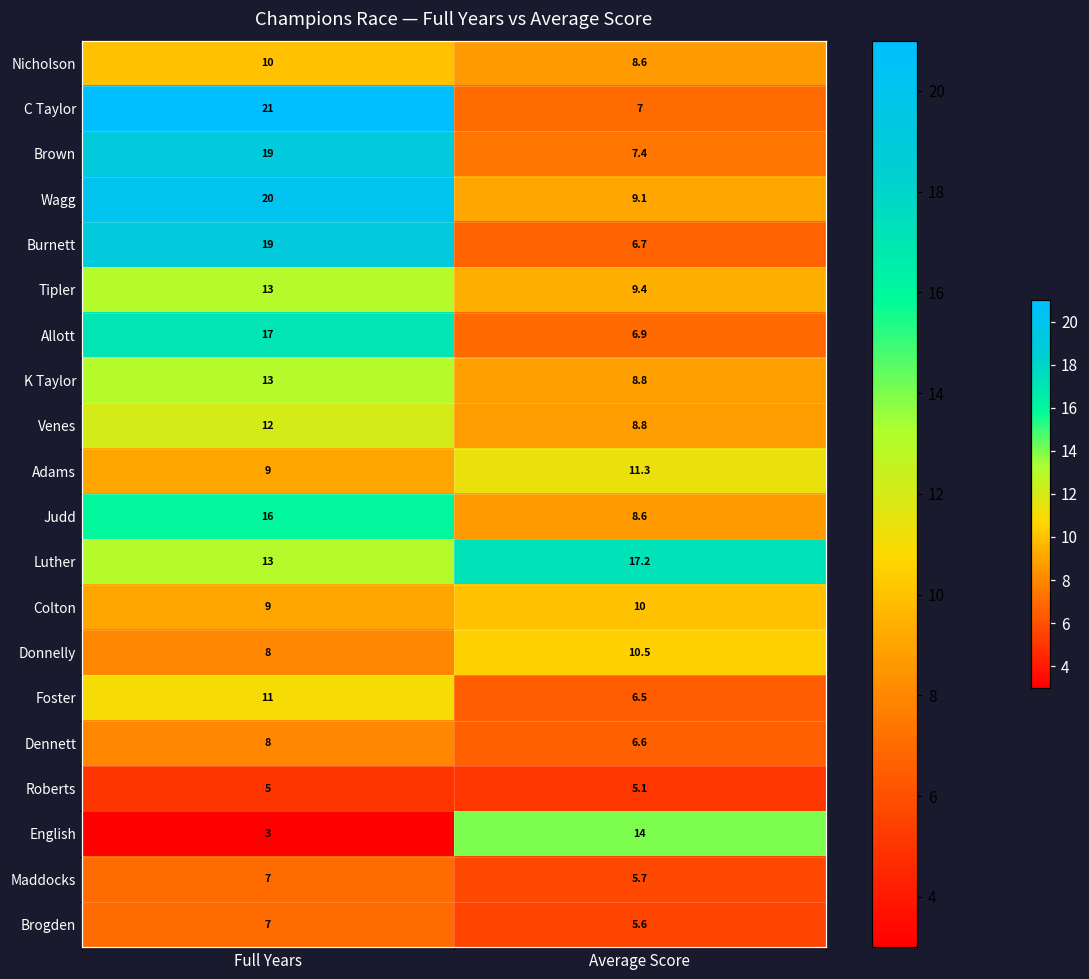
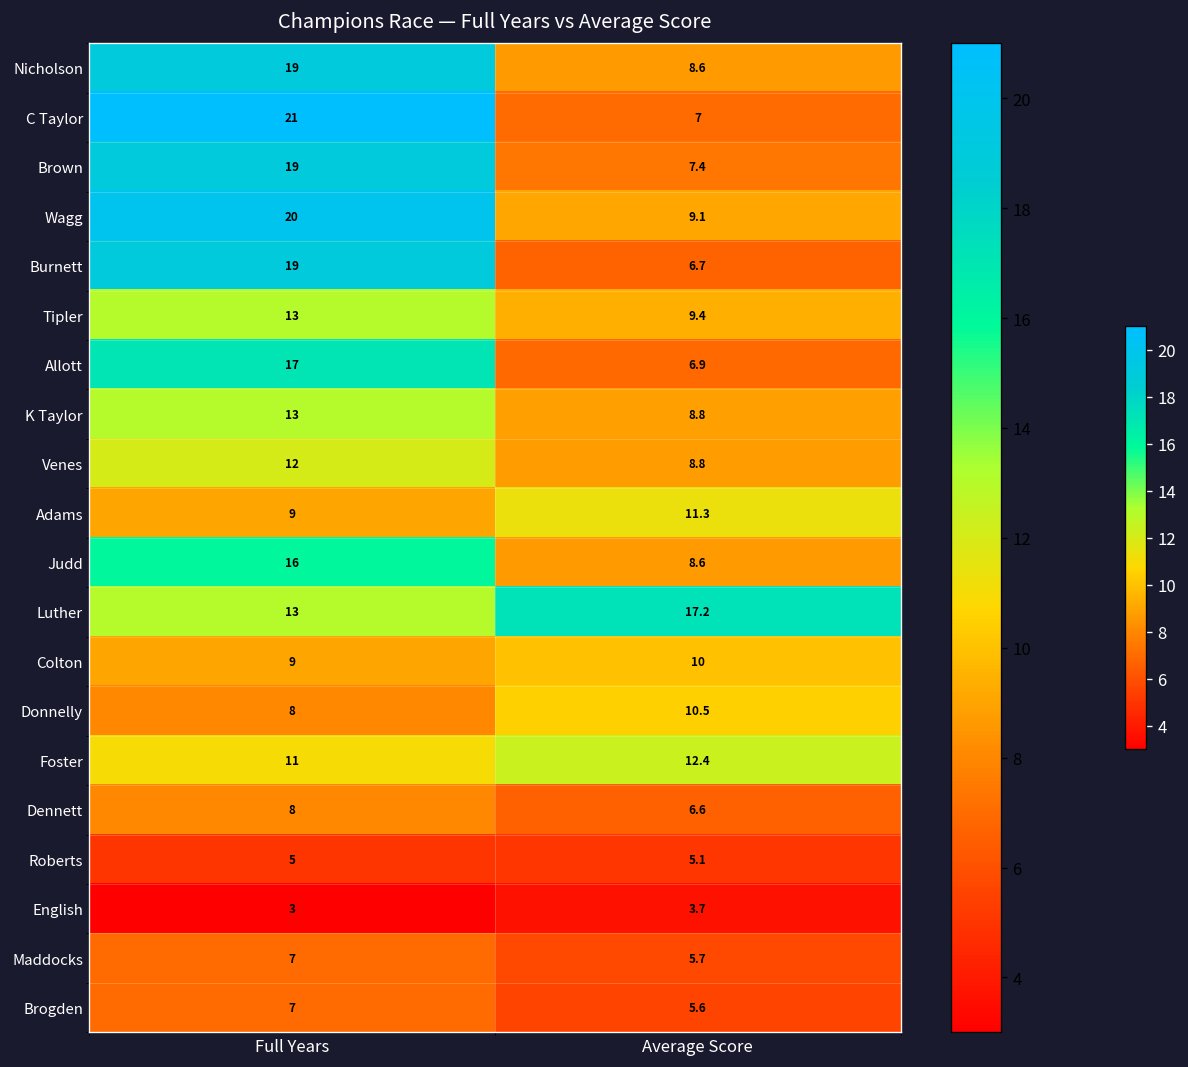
Nicholson, Full Years: 10 -> 19
Foster, Average Score: 6.5 -> 12.4
English, Average Score: 14 -> 3.7
